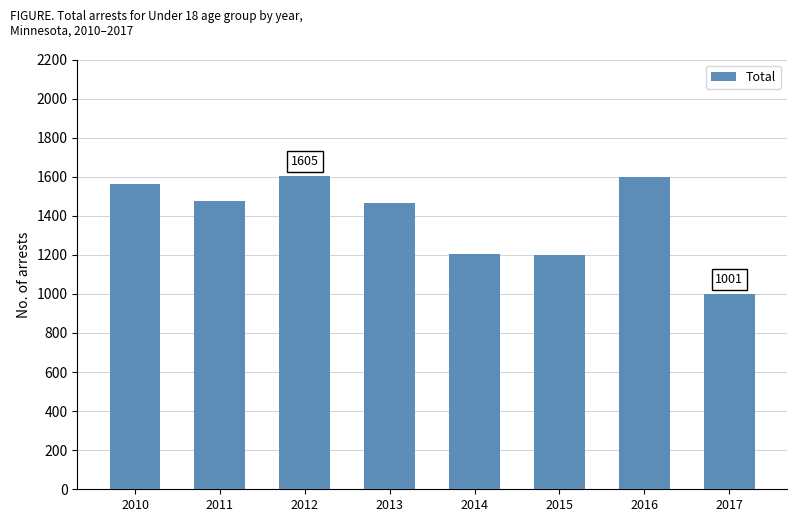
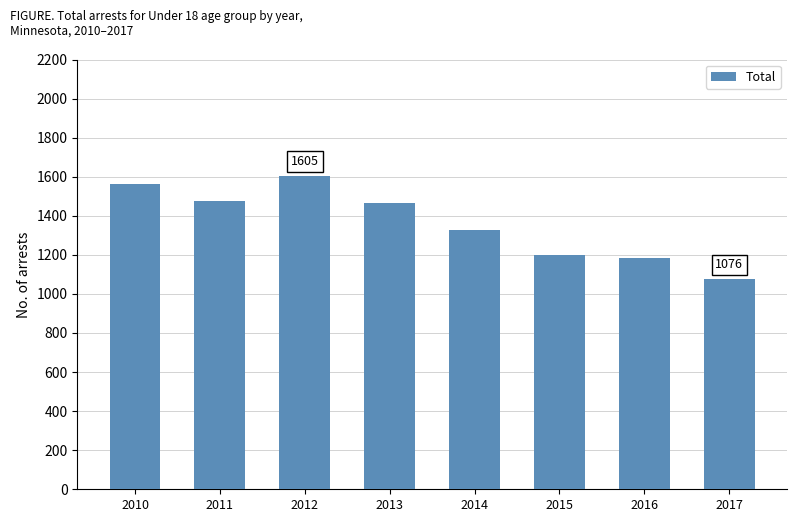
2014: 1210 -> 1330
2016: 1600 -> 1190
2017: 1001 -> 1076
